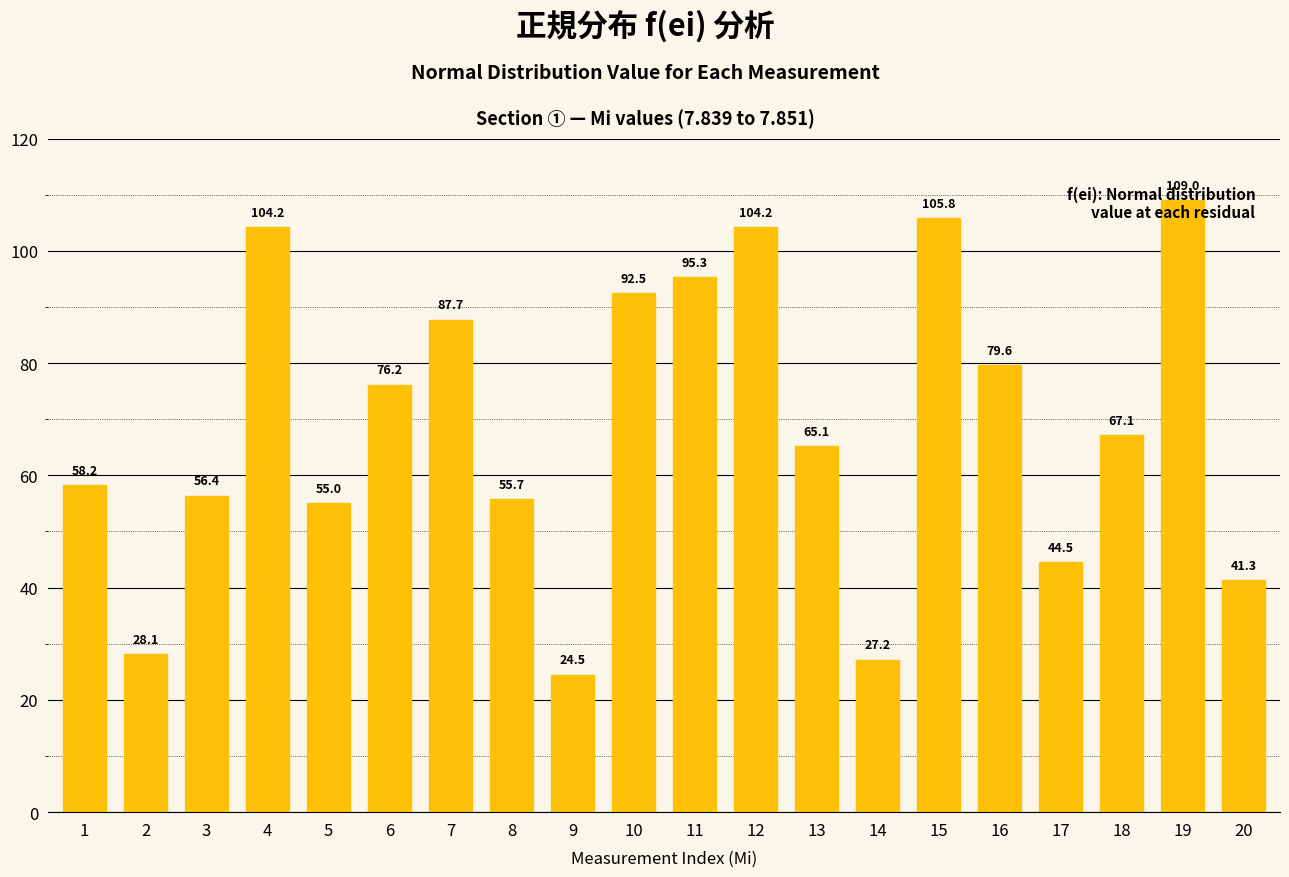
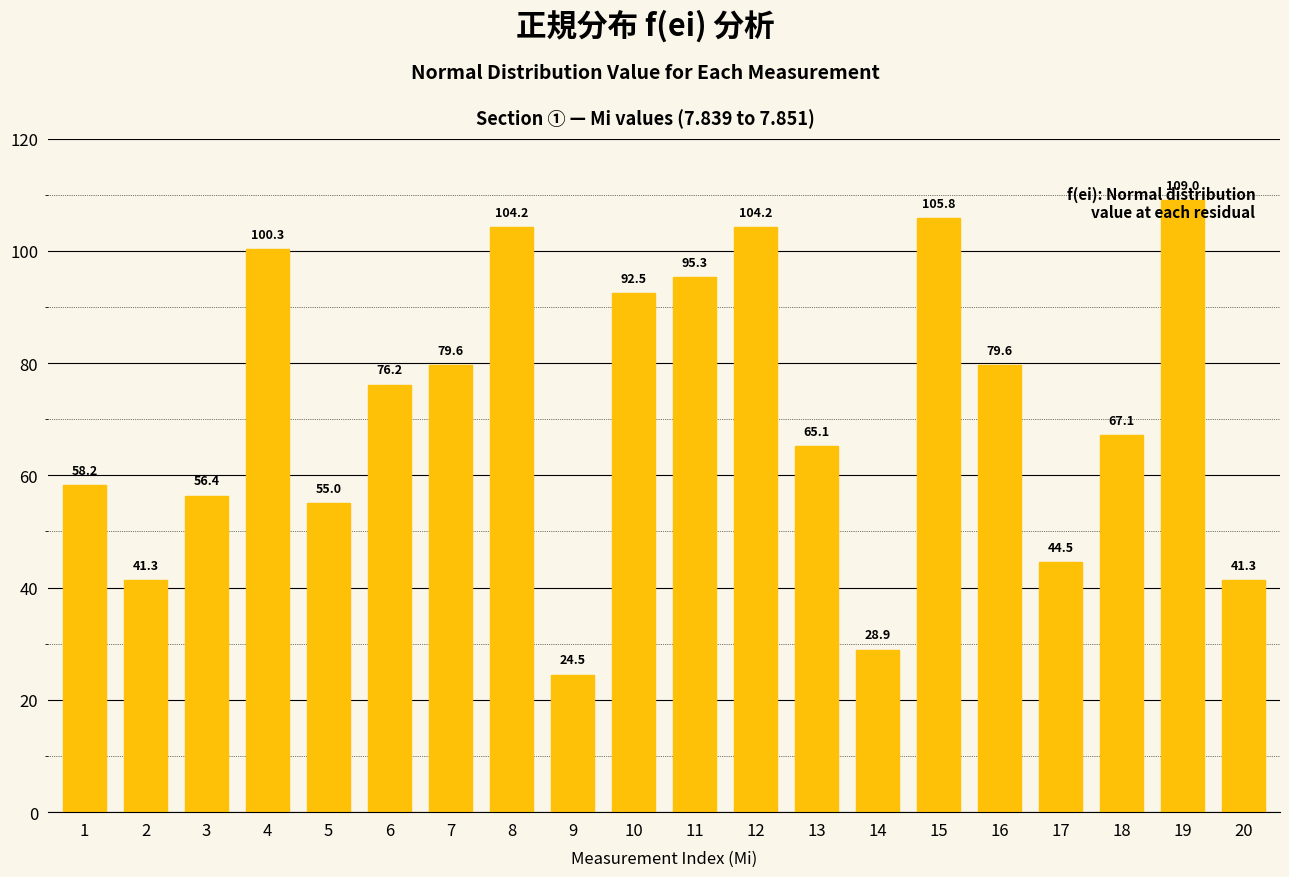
2: 28.1 -> 41.3
4: 104.2 -> 100.3
7: 87.7 -> 79.6
8: 55.7 -> 104.2
14: 27.2 -> 28.9
